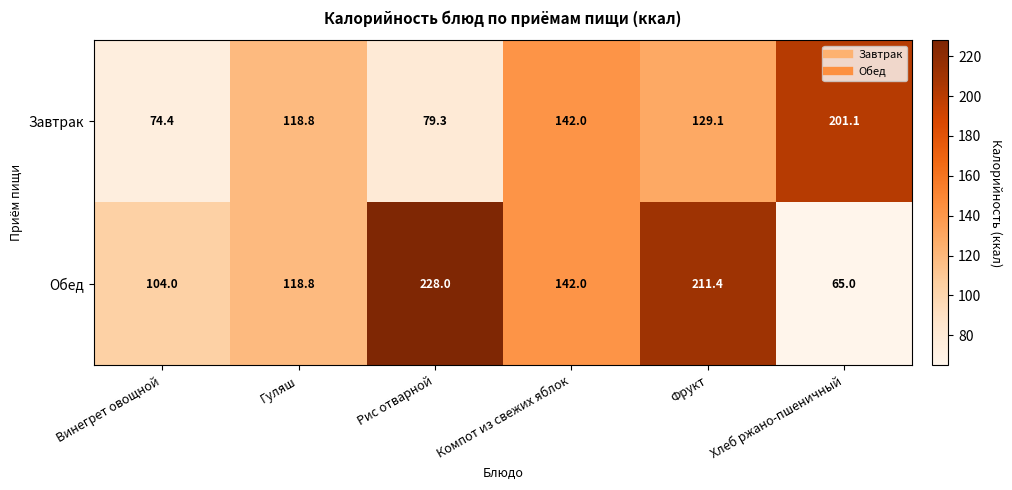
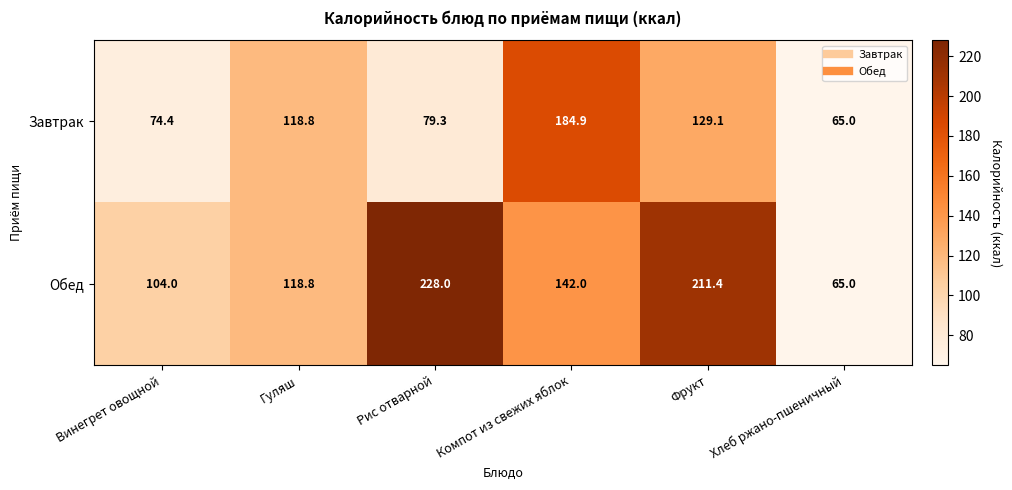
Завтрак, Компот из свежих яблок: 142.0 -> 184.9
Завтрак, Хлеб ржано-пшеничный: 201.1 -> 65.0
